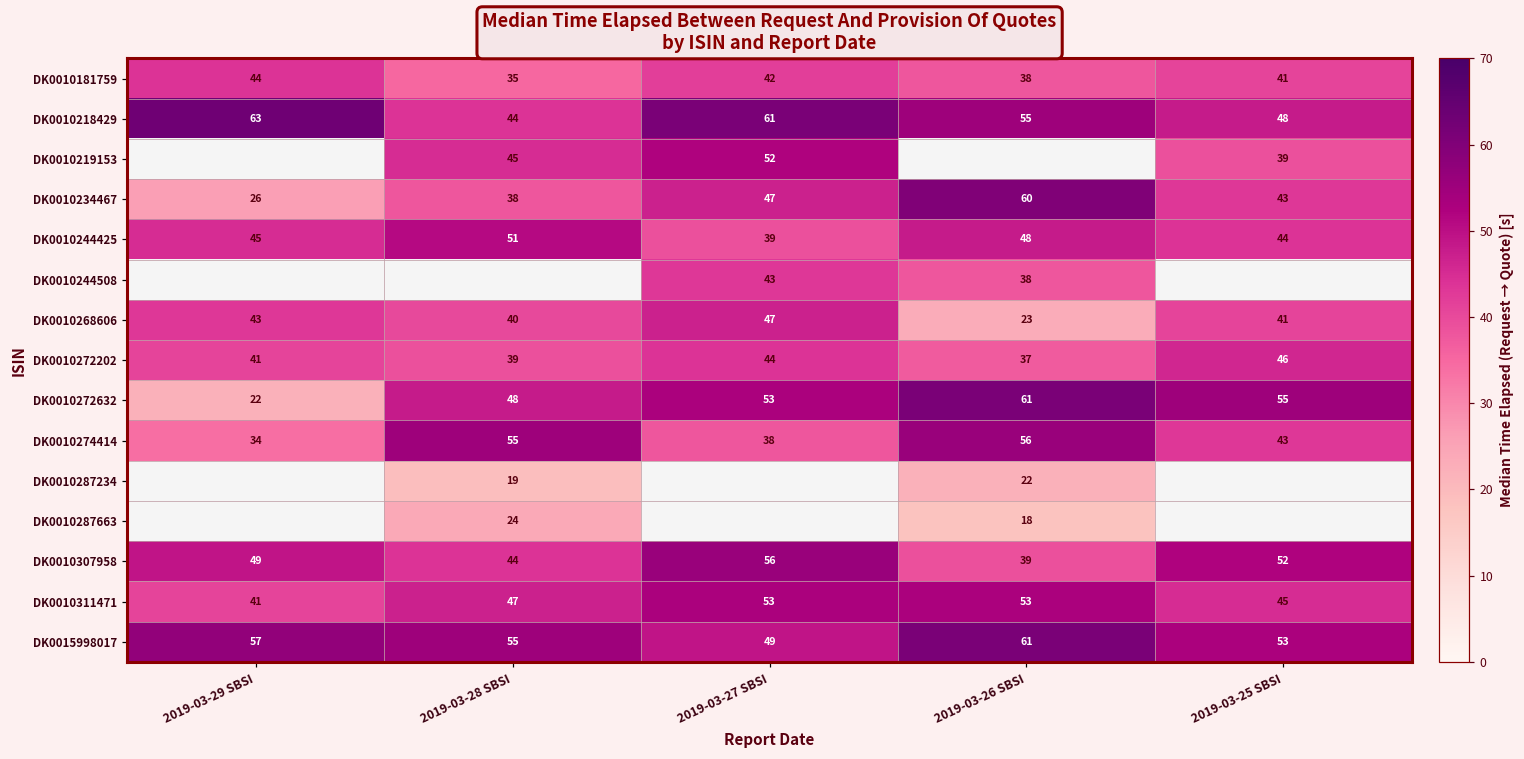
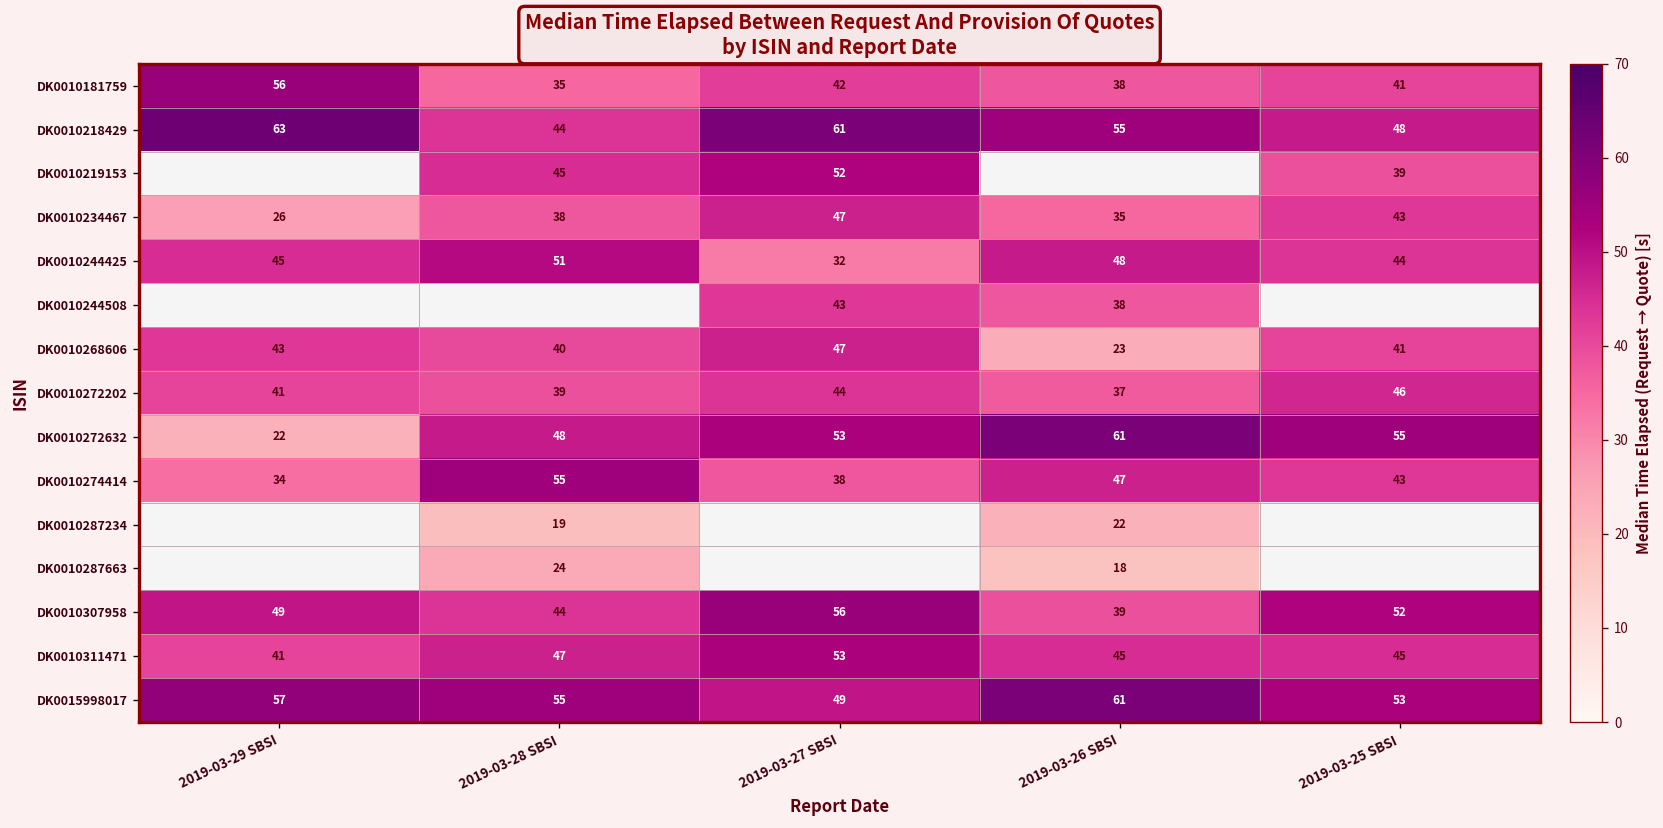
DK0010181759, 2019-03-29 SBSI: 44 -> 56
DK0010234467, 2019-03-26 SBSI: 60 -> 35
DK0010244425, 2019-03-27 SBSI: 39 -> 32
DK0010274414, 2019-03-26 SBSI: 56 -> 47
DK0010311471, 2019-03-26 SBSI: 53 -> 45
